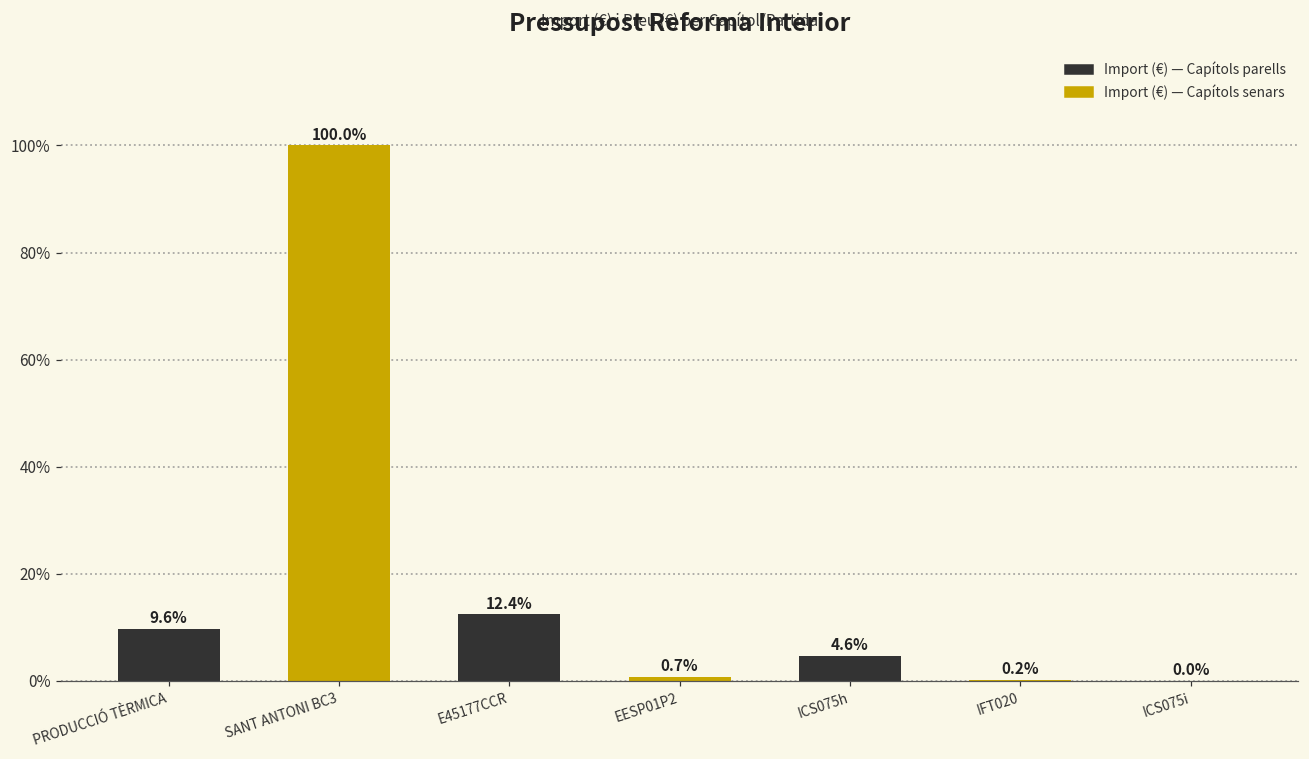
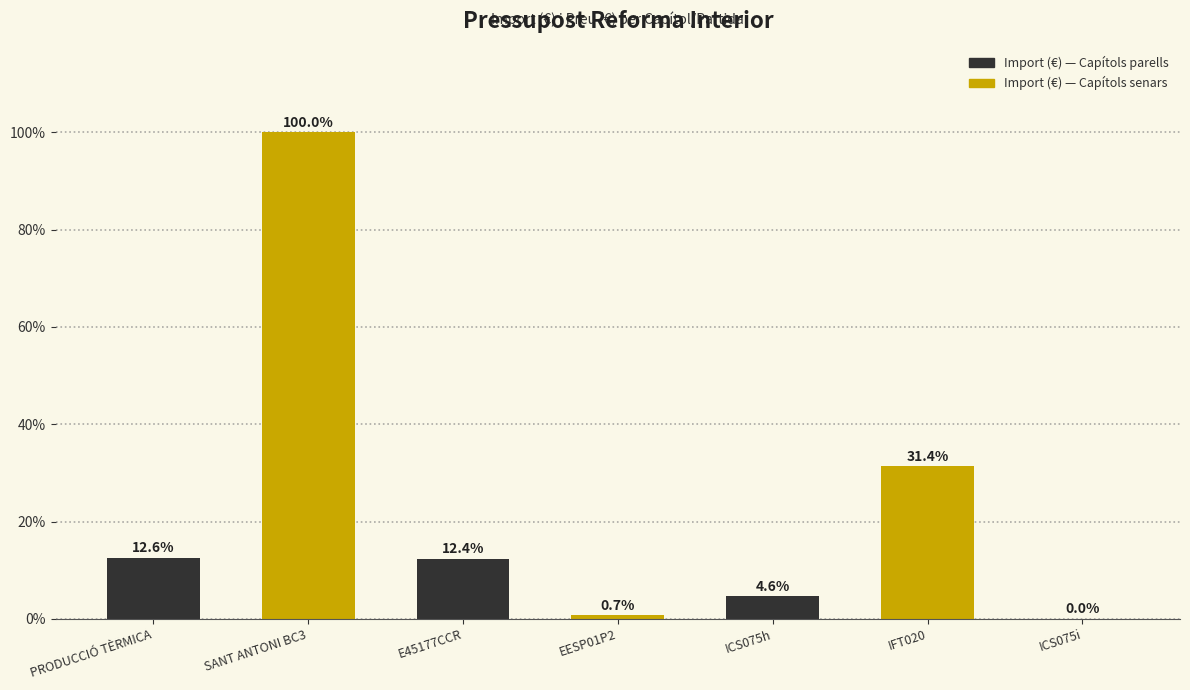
PRODUCCIÓ TÈRMICA: 9.6% -> 12.6%
IFT020: 0.2% -> 31.4%
